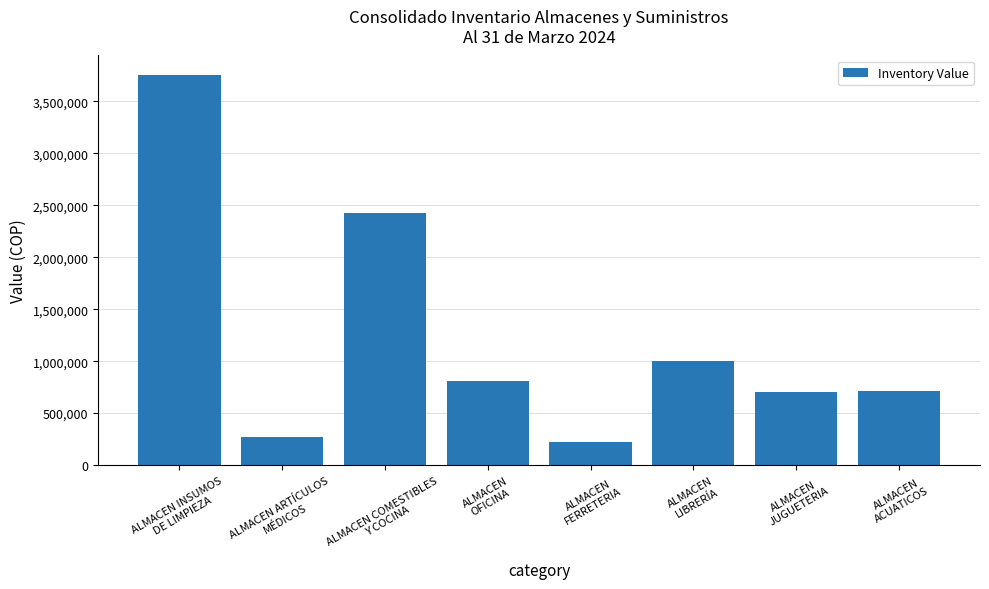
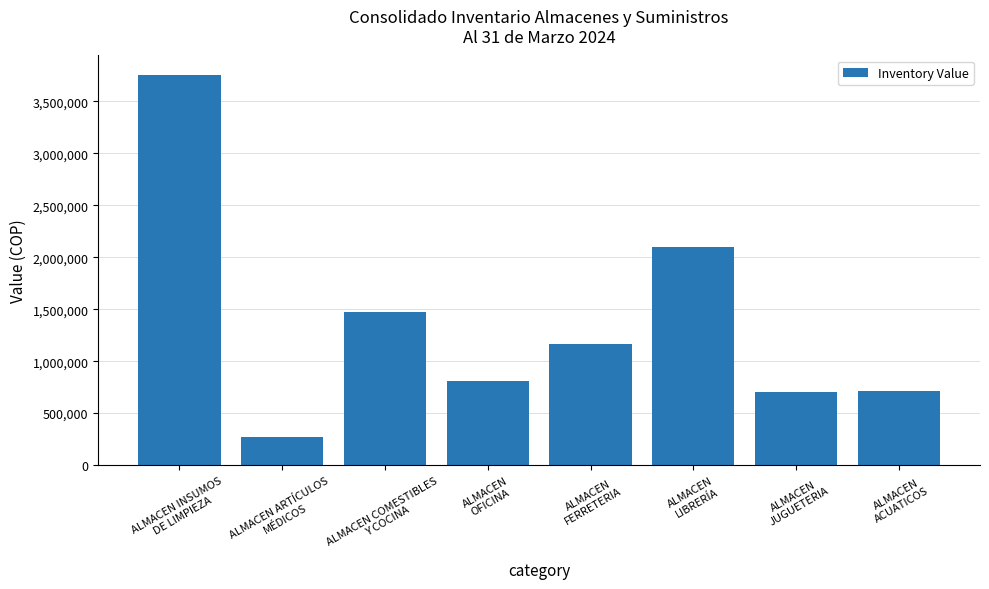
ALMACEN COMESTIBLES Y COCINA: 2,430,000 -> 1,470,000
ALMACEN FERRETERIA: 220,000 -> 1,160,000
ALMACEN LIBRERÍA: 1,000,000 -> 2,100,000
